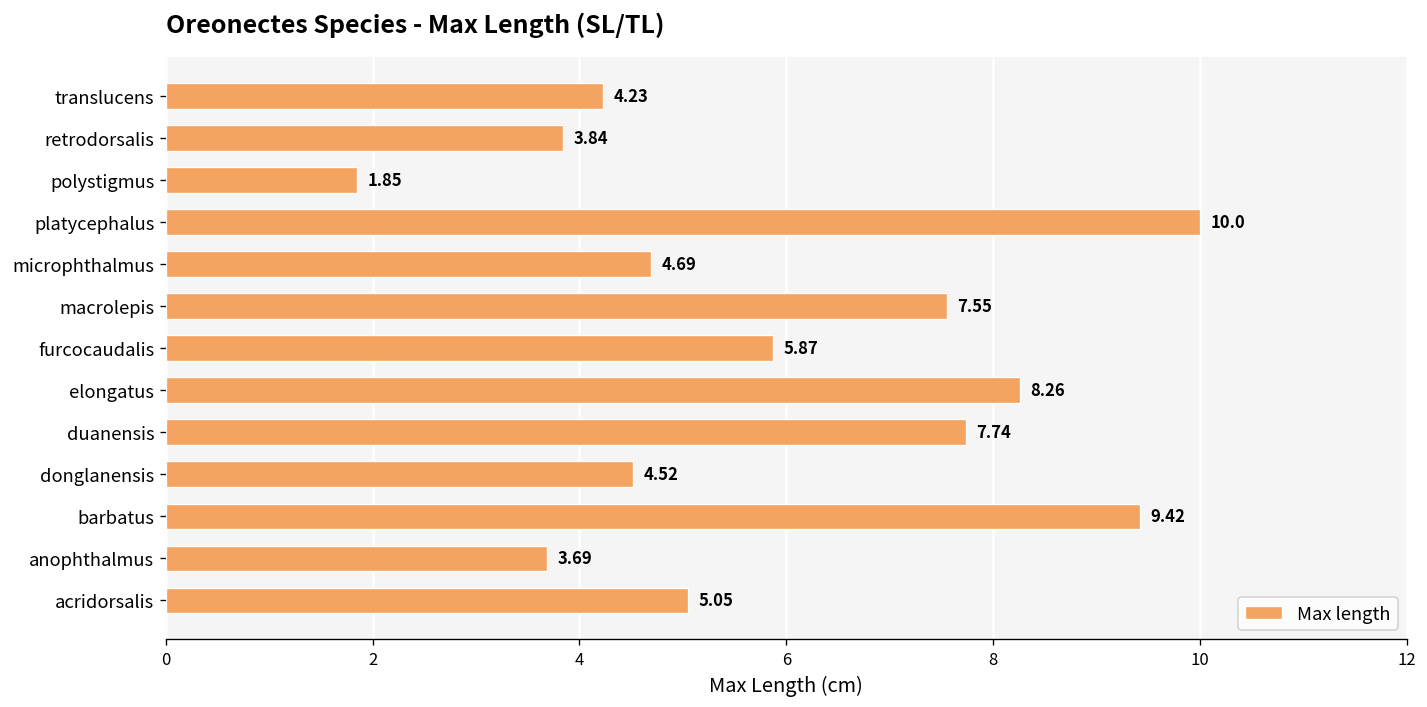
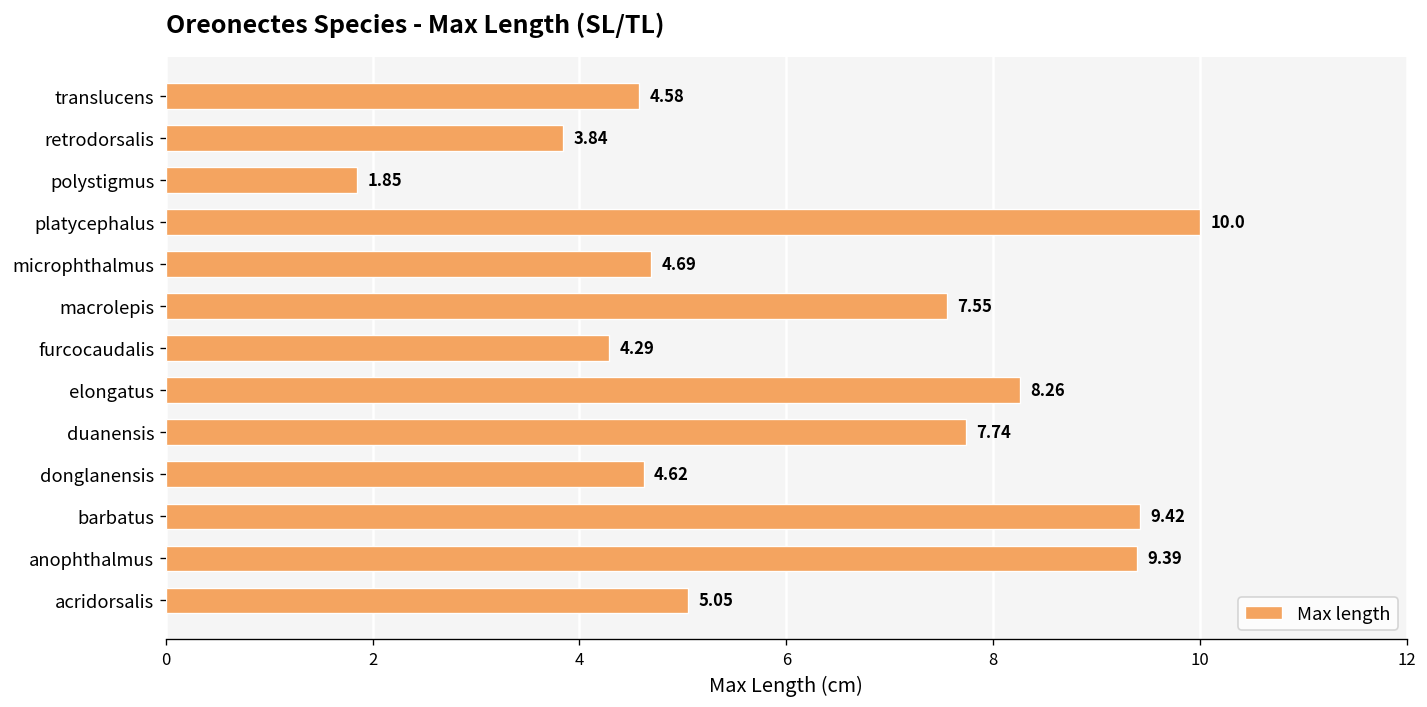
translucens: 4.23 -> 4.58
furcocaudalis: 5.87 -> 4.29
donglanensis: 4.52 -> 4.62
anophthalmus: 3.69 -> 9.39
